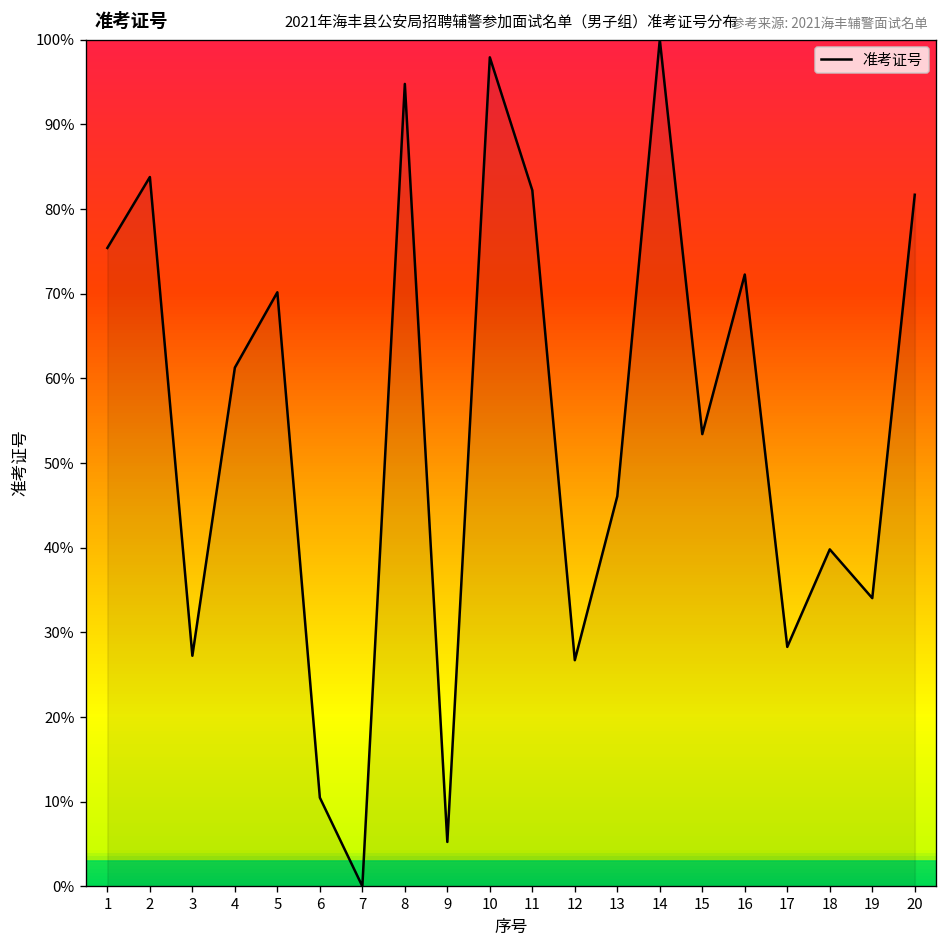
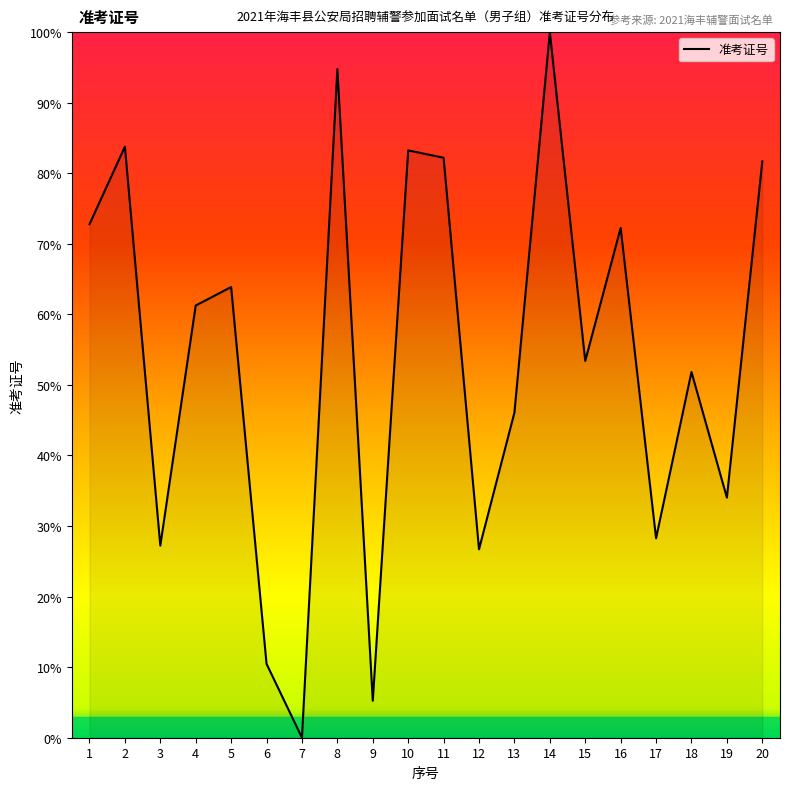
1: 75% -> 73%
5: 70% -> 64%
10: 98% -> 83%
18: 40% -> 52%
